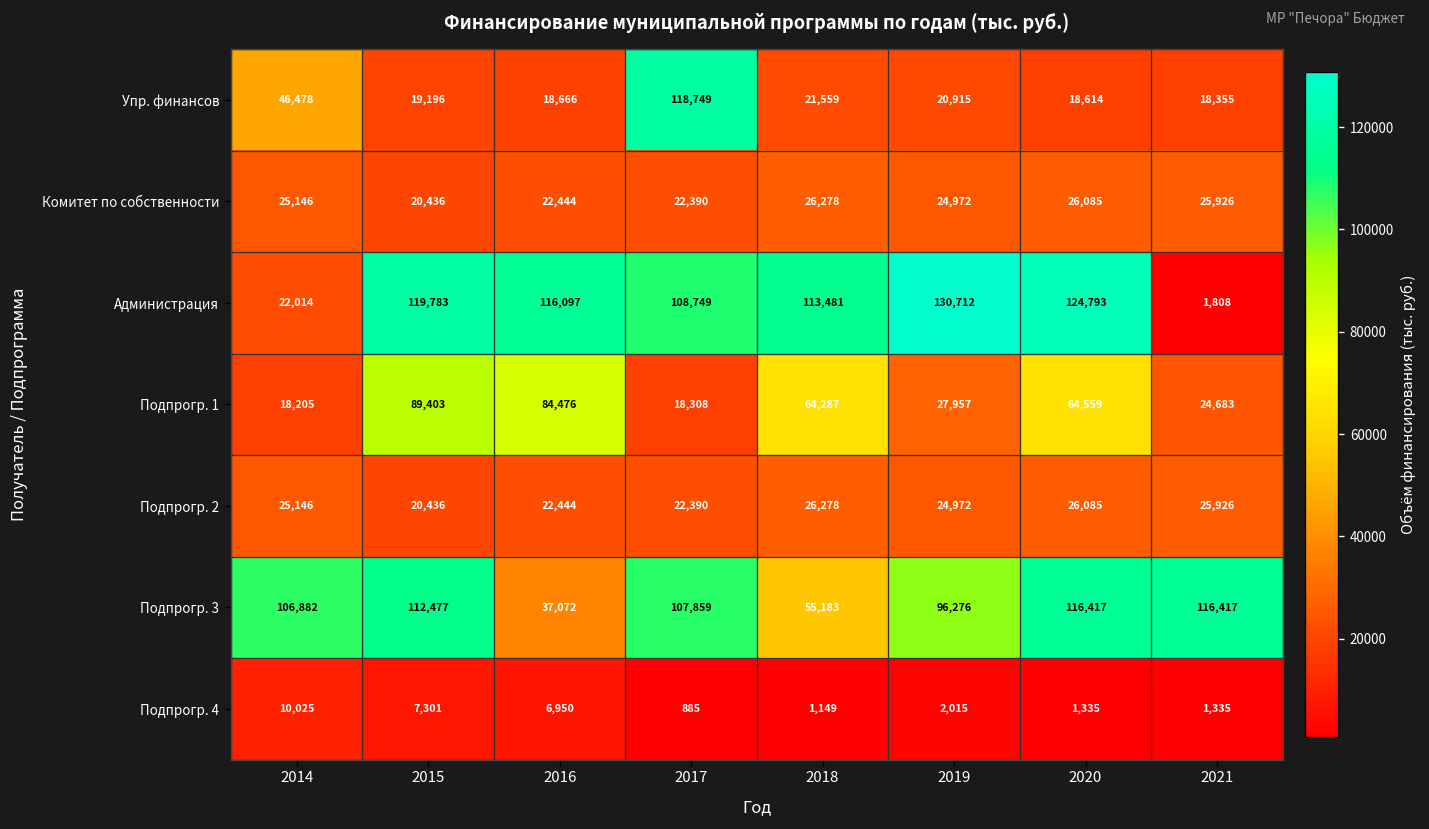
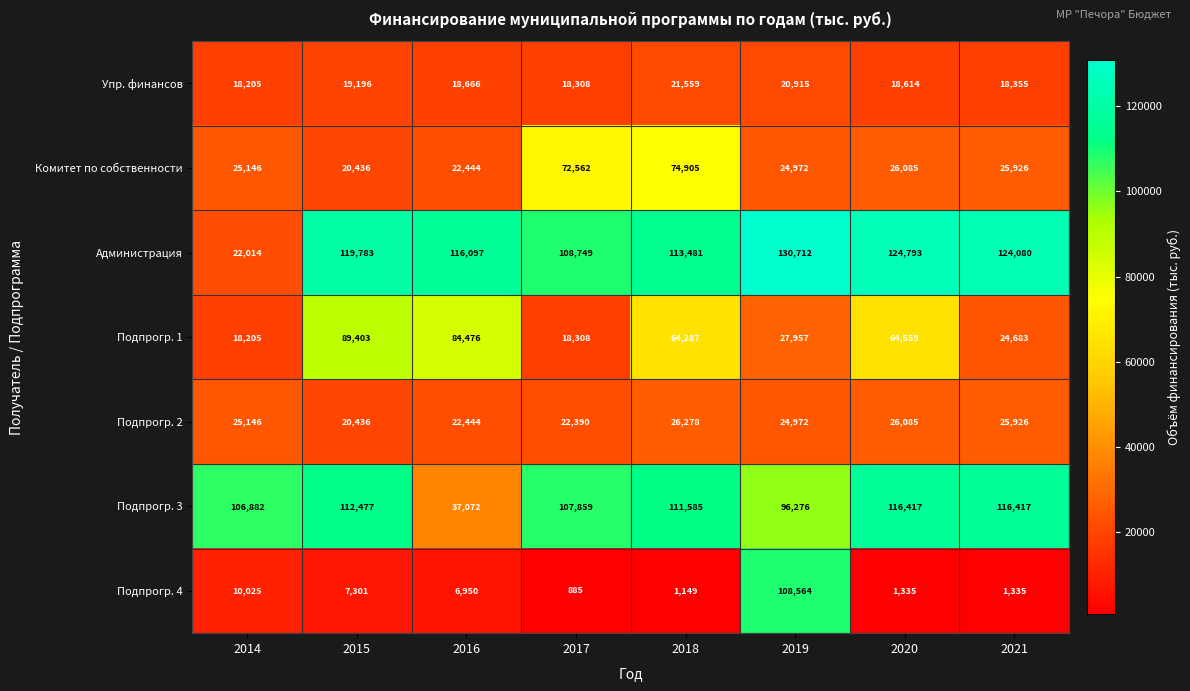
Упр. финансов, 2014: 46,478 -> 18,205
Упр. финансов, 2017: 118,749 -> 18,308
Комитет по собственности, 2017: 22,390 -> 72,562
Комитет по собственности, 2018: 26,278 -> 74,905
Администрация, 2021: 1,808 -> 124,080
Подпрогр. 3, 2018: 55,183 -> 111,585
Подпрогр. 4, 2019: 2,015 -> 108,564
